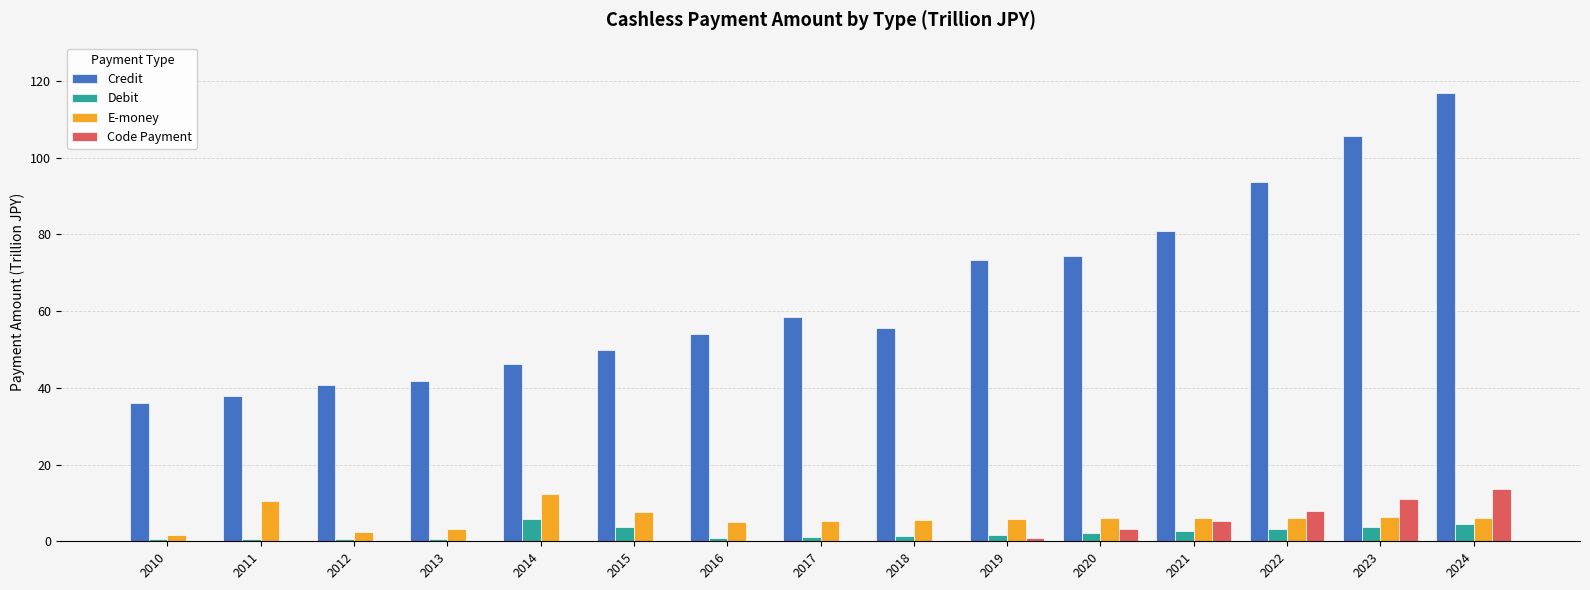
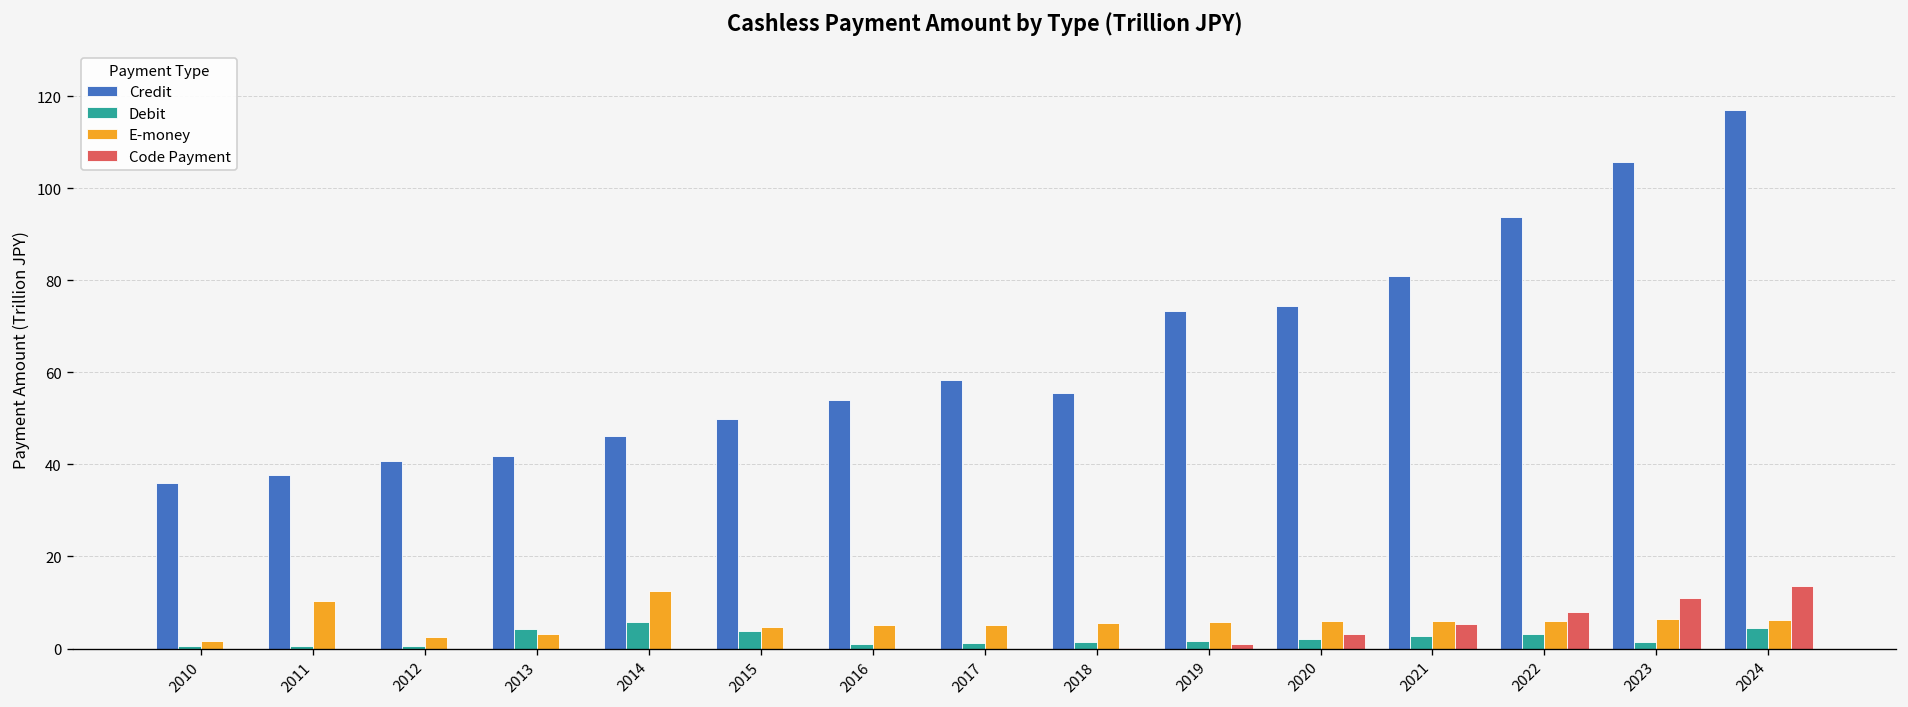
Debit, 2013: 0 -> 4
E-money, 2015: 8 -> 5
Debit, 2023: 4 -> 1
